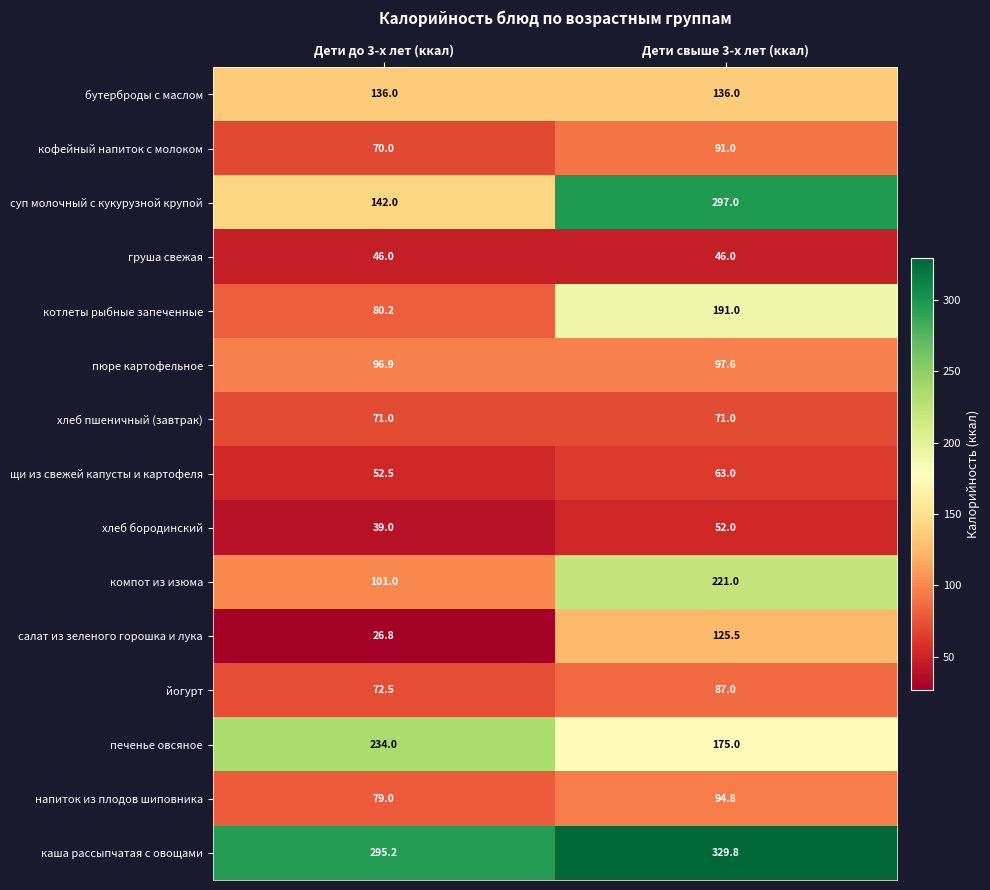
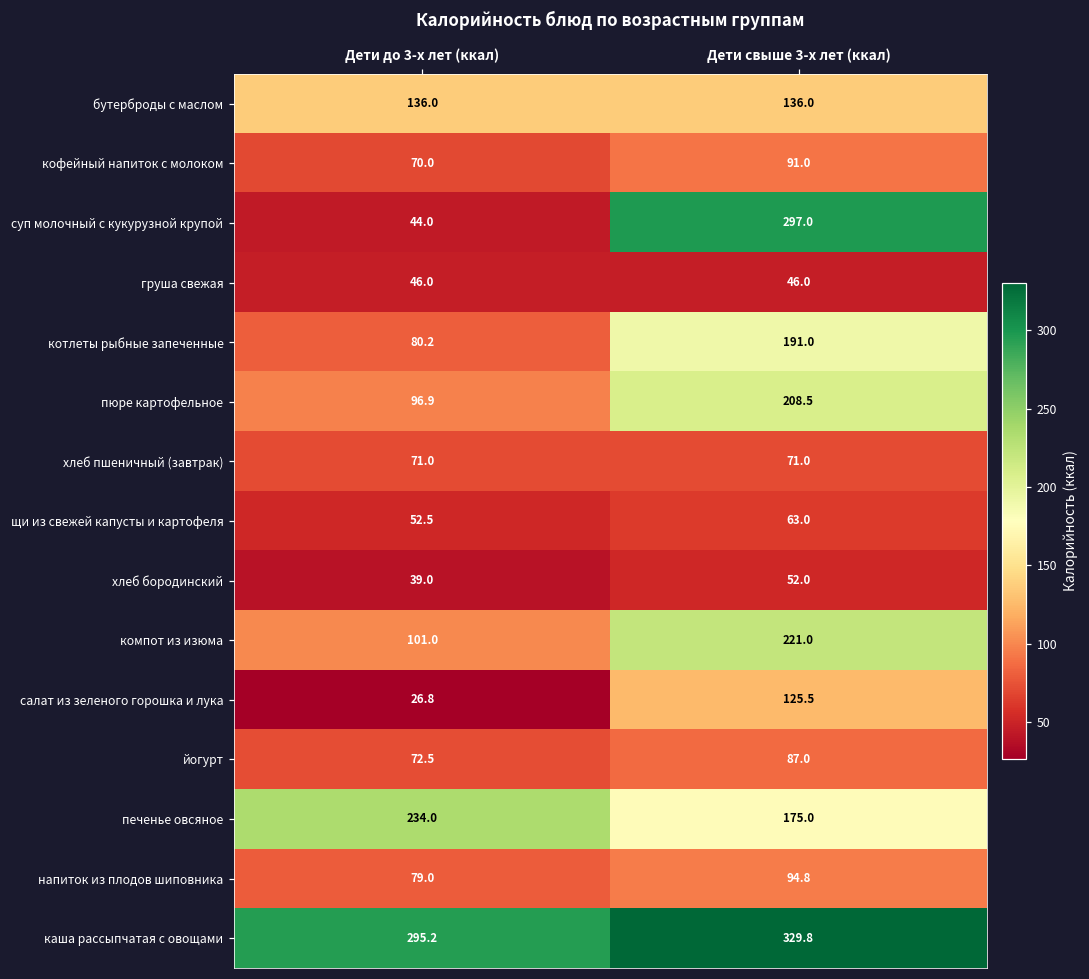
суп молочный с кукурузной крупой, Дети до 3-х лет (ккал): 142.0 -> 44.0
пюре картофельное, Дети свыше 3-х лет (ккал): 97.6 -> 208.5
